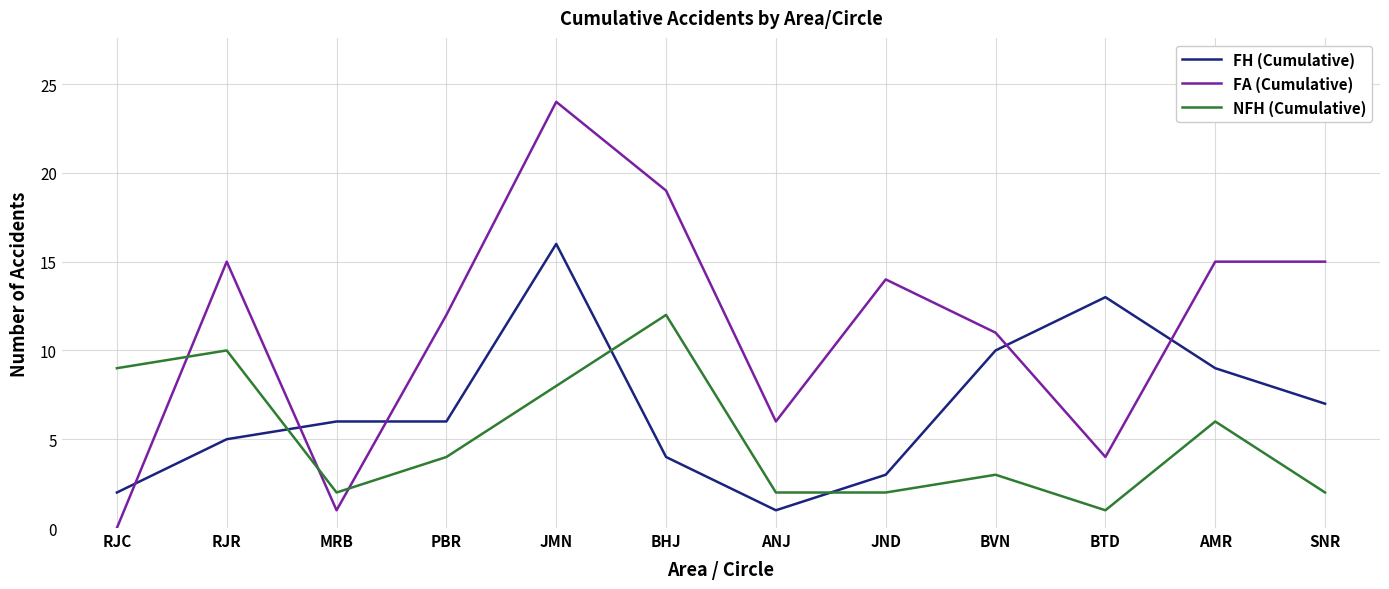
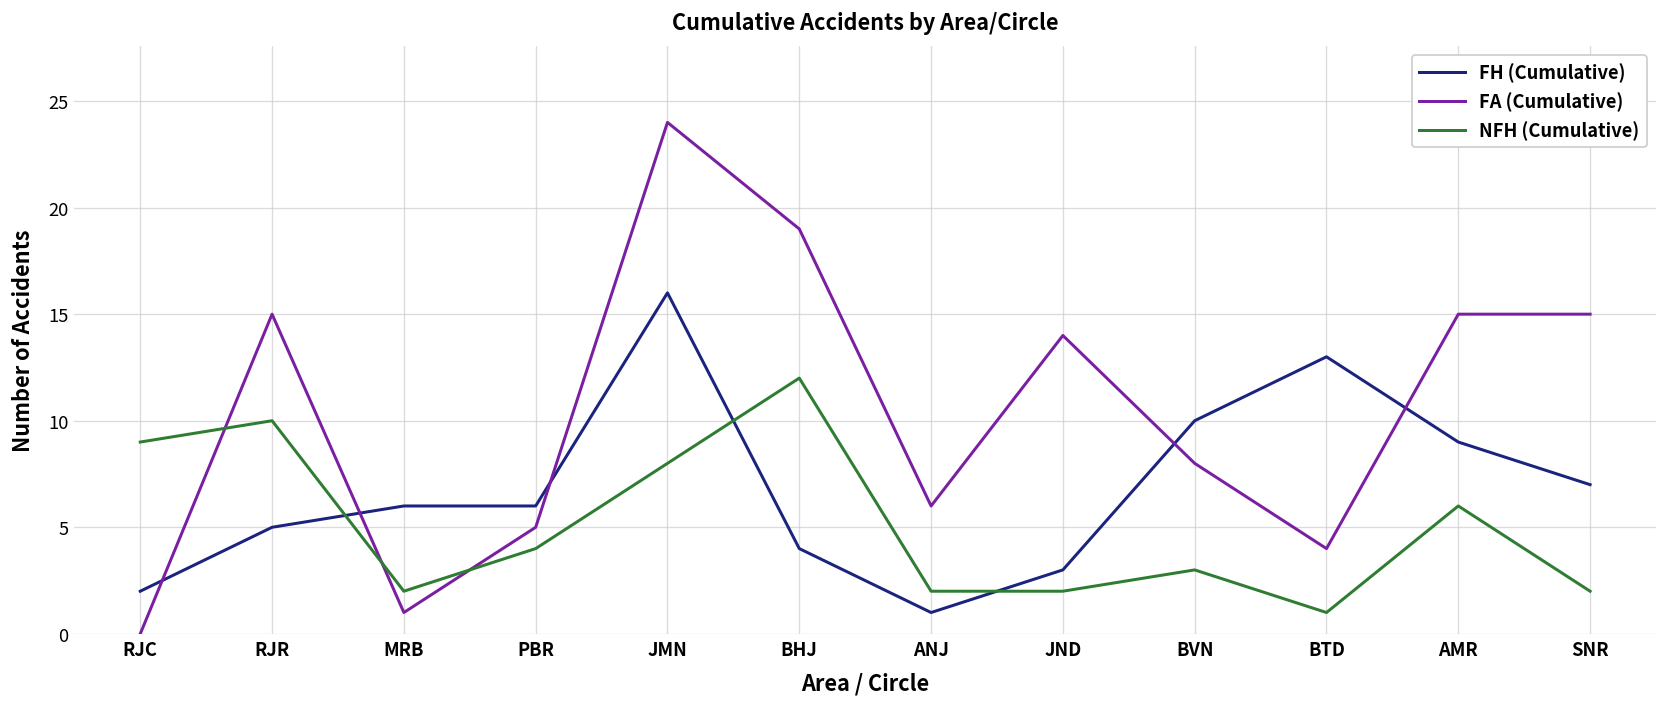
FA (Cumulative), PBR: 12 -> 5
FA (Cumulative), BVN: 11 -> 8
